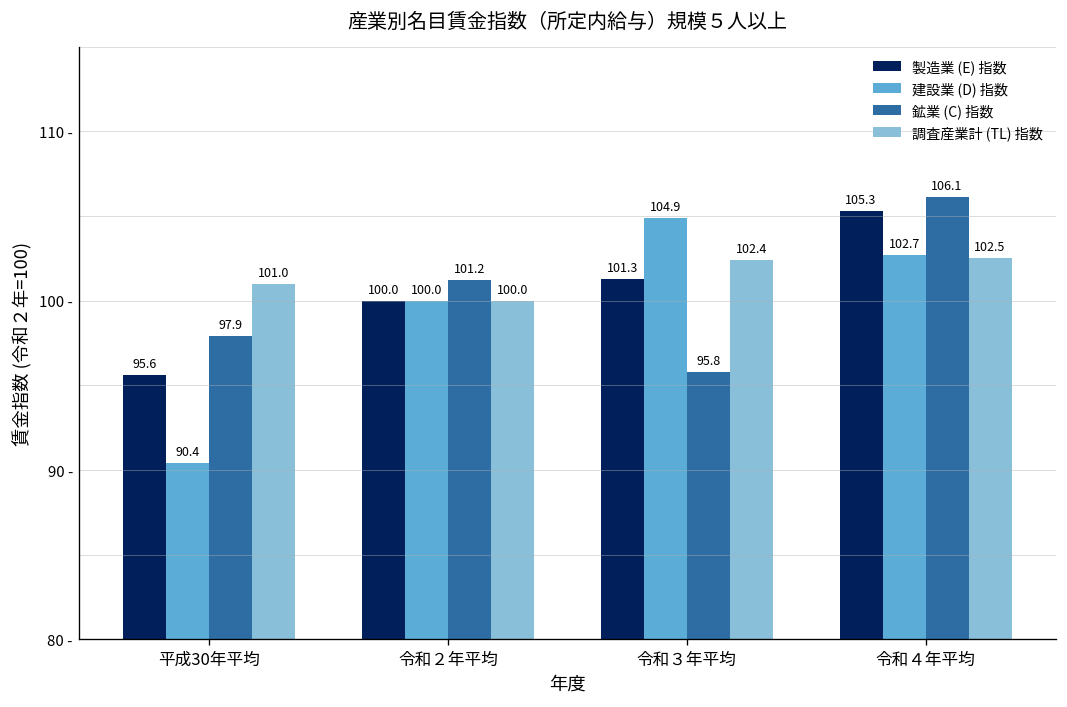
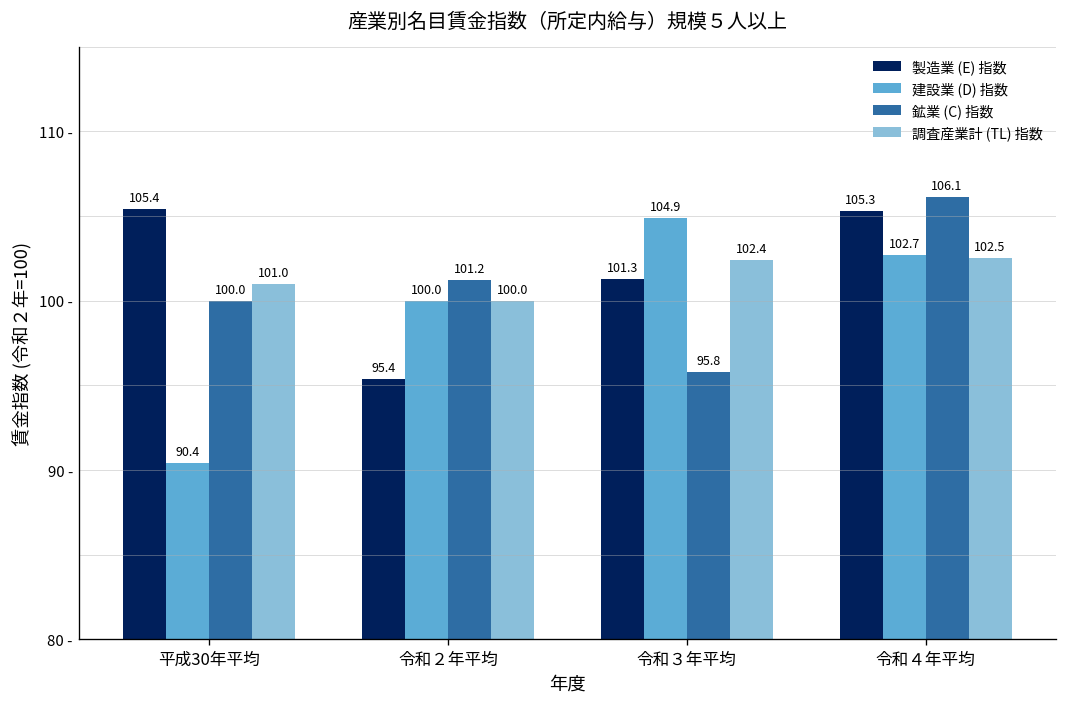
製造業 (E) 指数, 平成30年平均: 95.6 -> 105.4
鉱業 (C) 指数, 平成30年平均: 97.9 -> 100.0
製造業 (E) 指数, 令和２年平均: 100.0 -> 95.4
